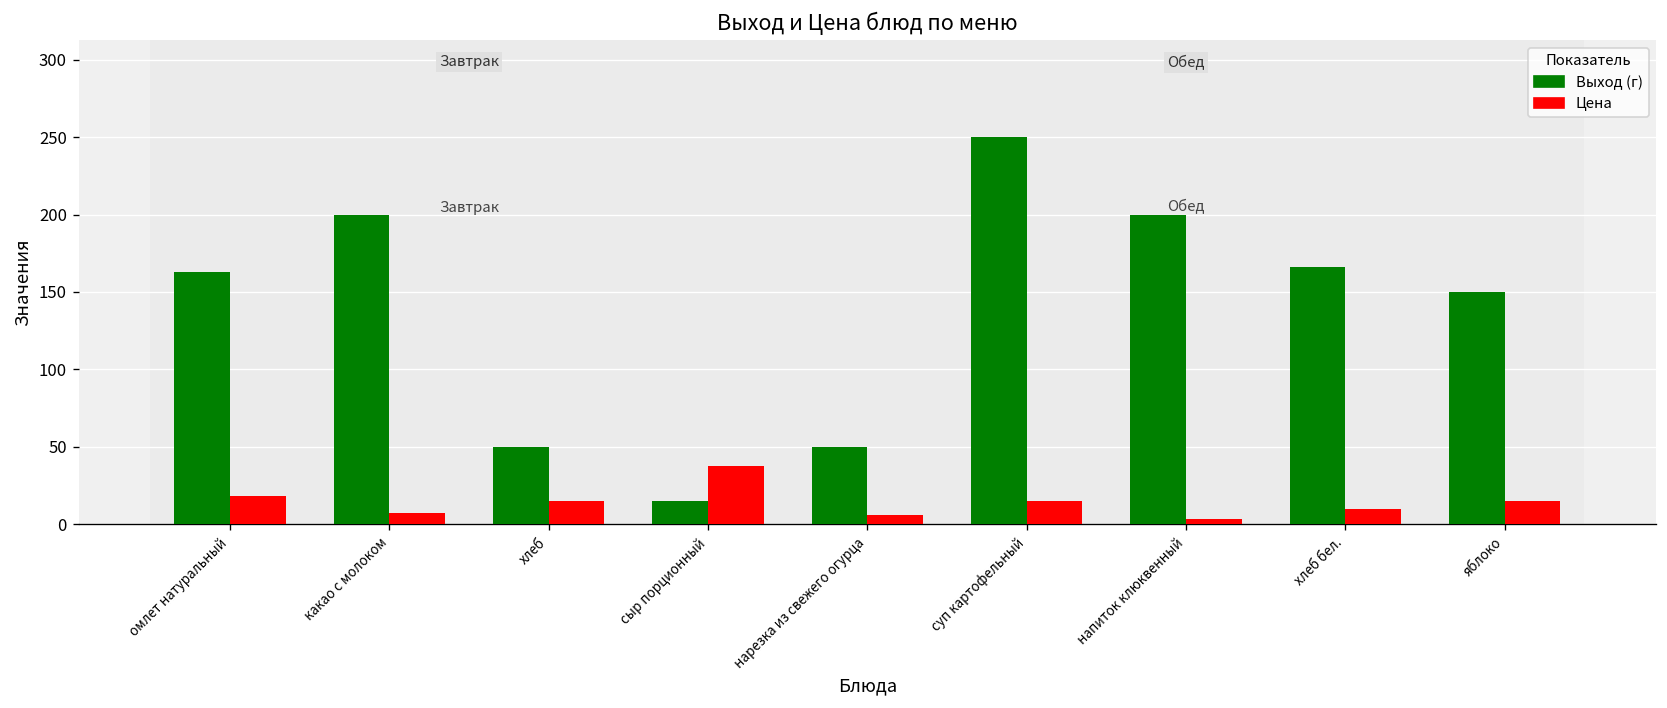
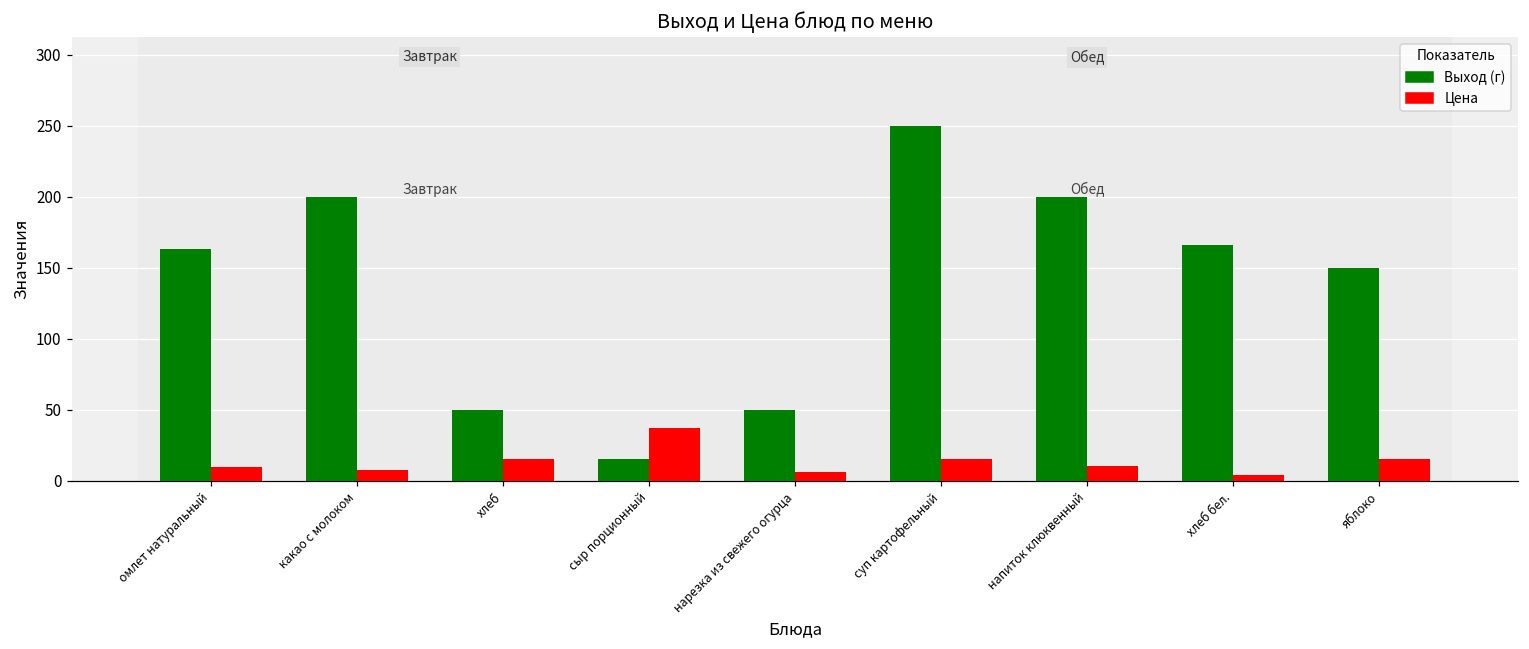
Цена, омлет натуральный: 18 -> 9
Цена, напиток клюквенный: 4 -> 10
Цена, хлеб бел.: 10 -> 4
